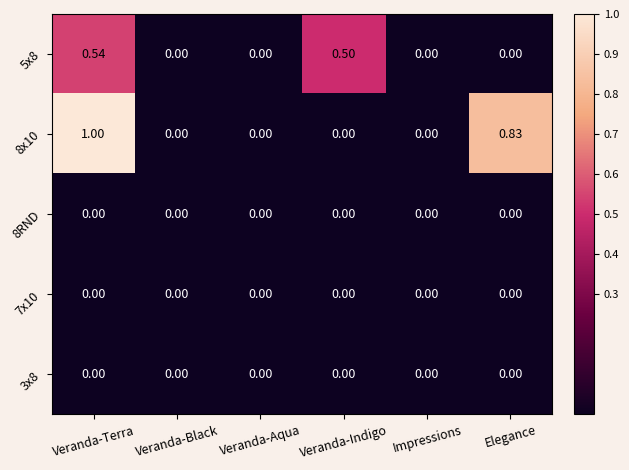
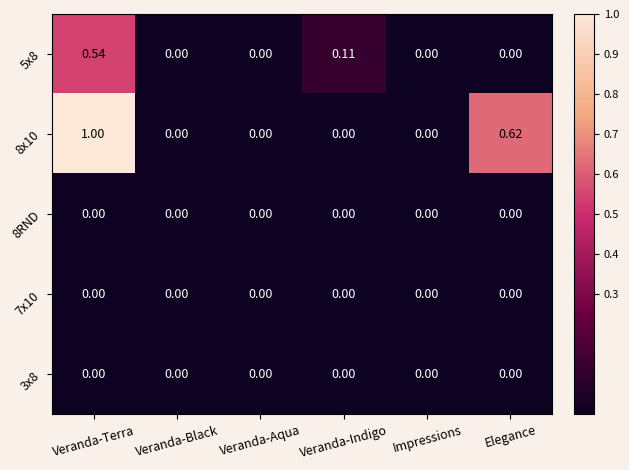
5x8, Veranda-Indigo: 0.50 -> 0.11
8x10, Elegance: 0.83 -> 0.62
